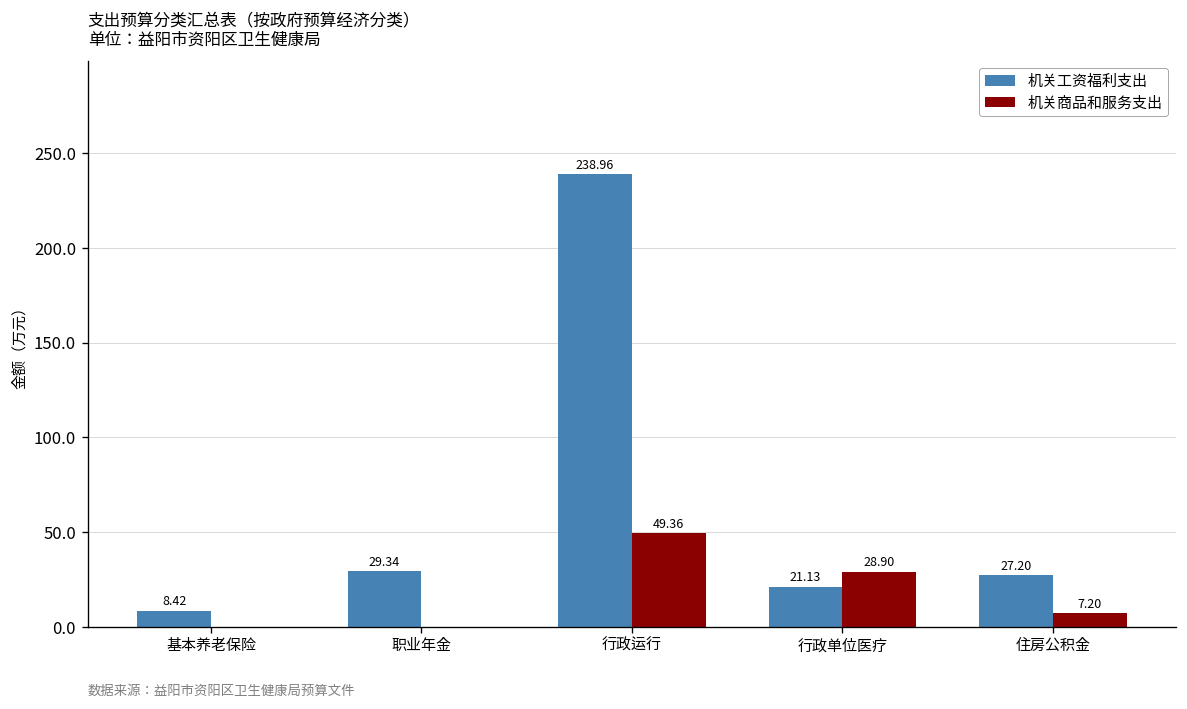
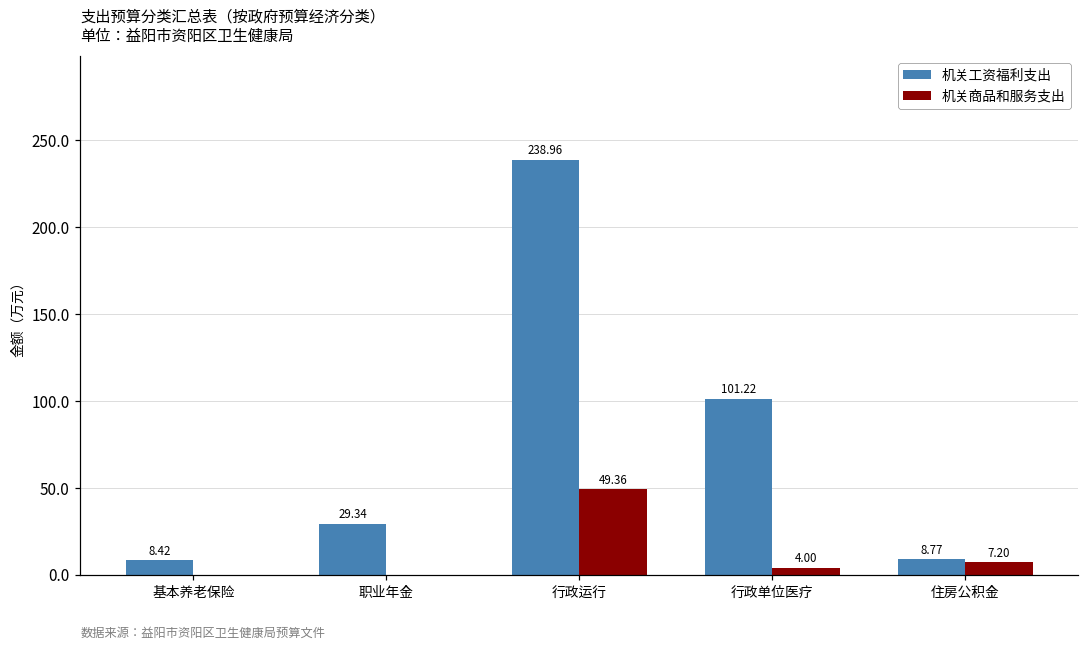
机关工资福利支出, 行政单位医疗: 21.13 -> 101.22
机关商品和服务支出, 行政单位医疗: 28.90 -> 4.00
机关工资福利支出, 住房公积金: 27.20 -> 8.77
